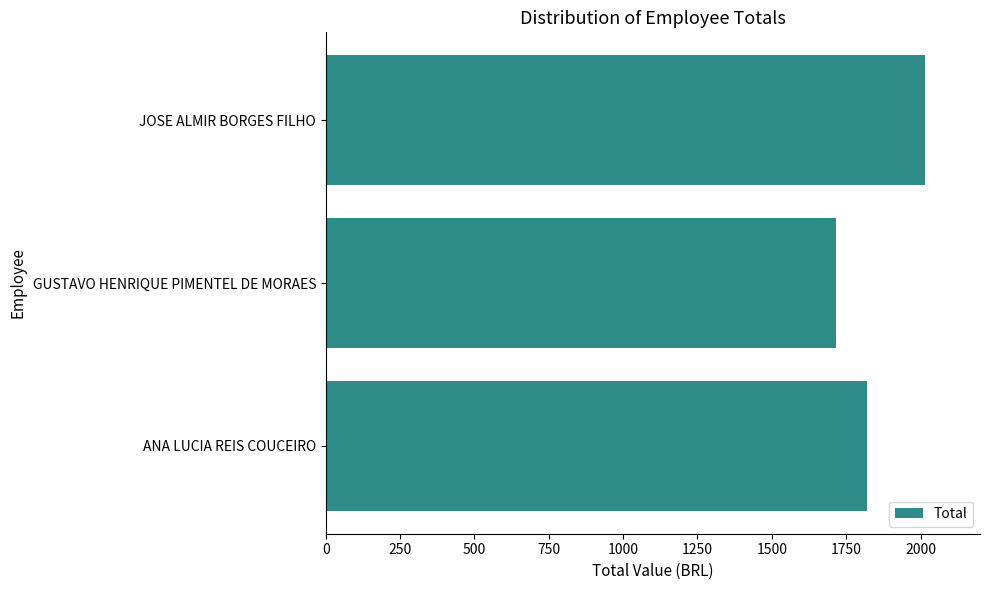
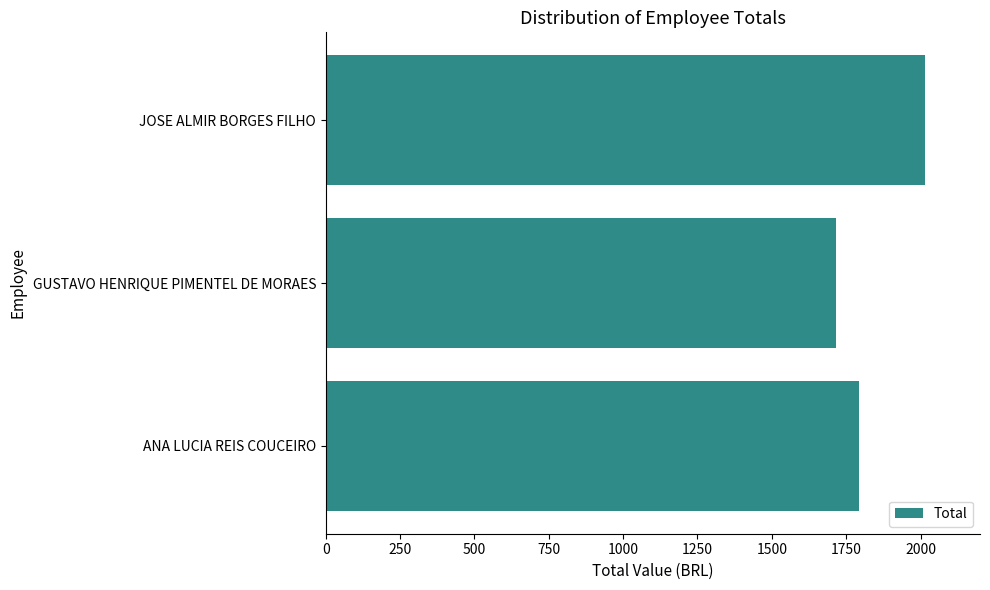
ANA LUCIA REIS COUCEIRO: 1820 -> 1790
